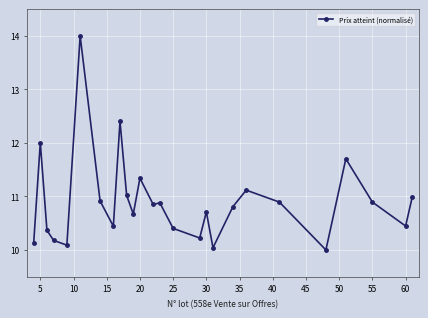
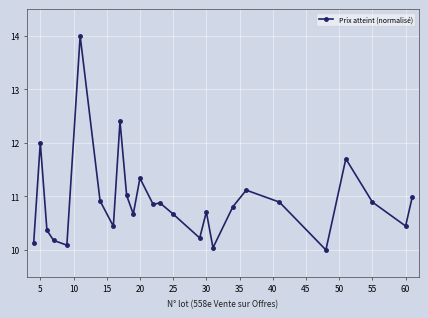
25: 10.4 -> 10.7
